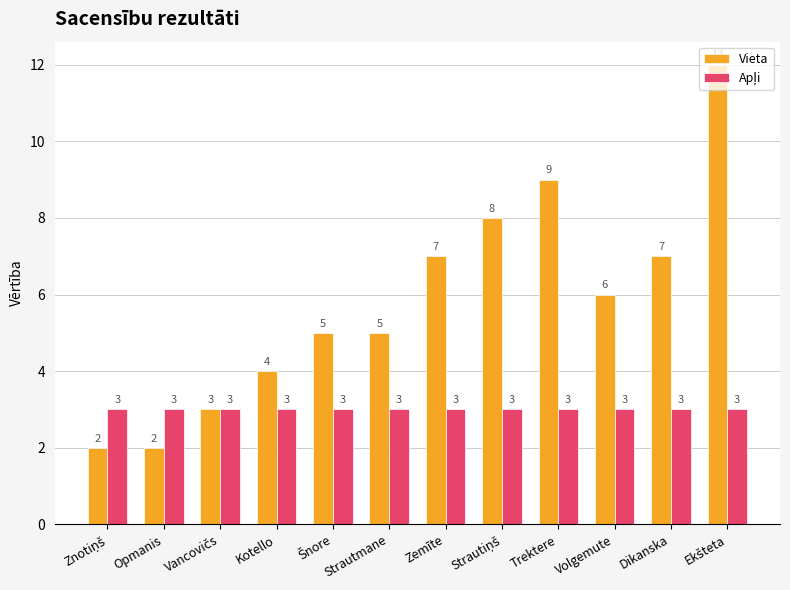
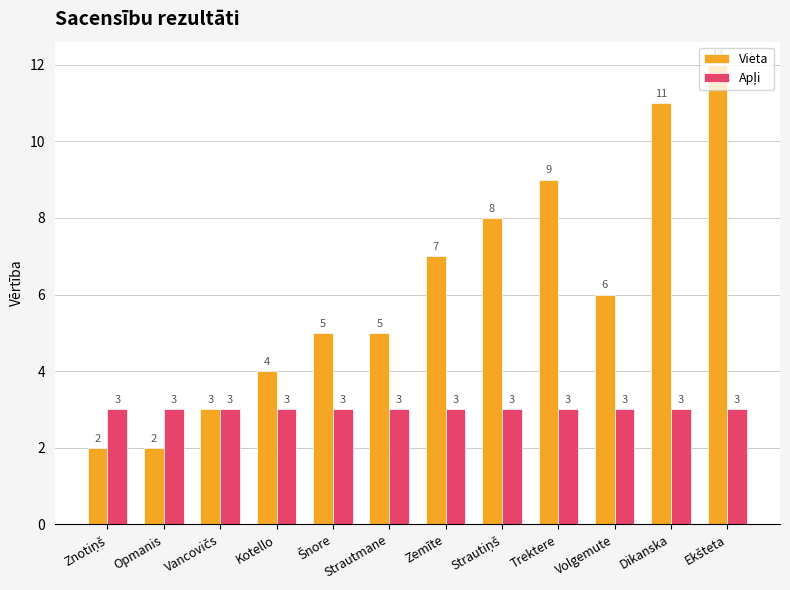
Vieta, Dikanska: 7 -> 11
